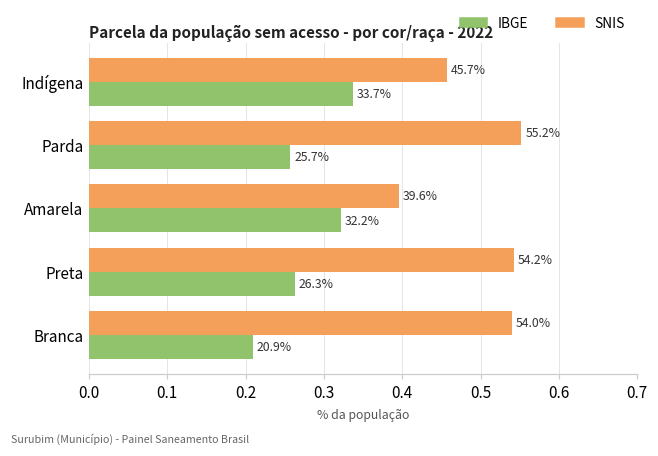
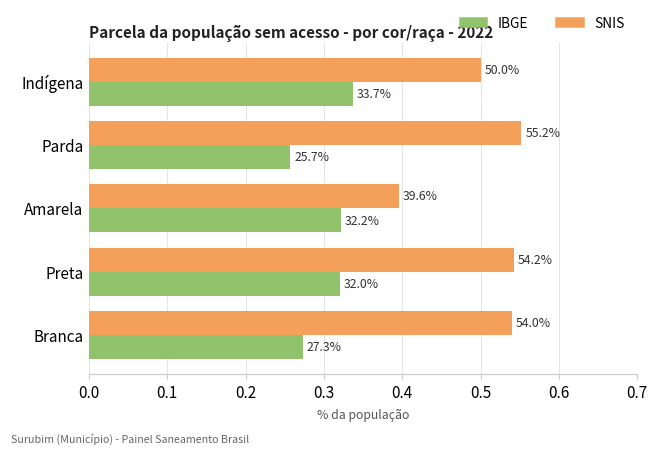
SNIS, Indígena: 45.7% -> 50.0%
IBGE, Preta: 26.3% -> 32.0%
IBGE, Branca: 20.9% -> 27.3%
